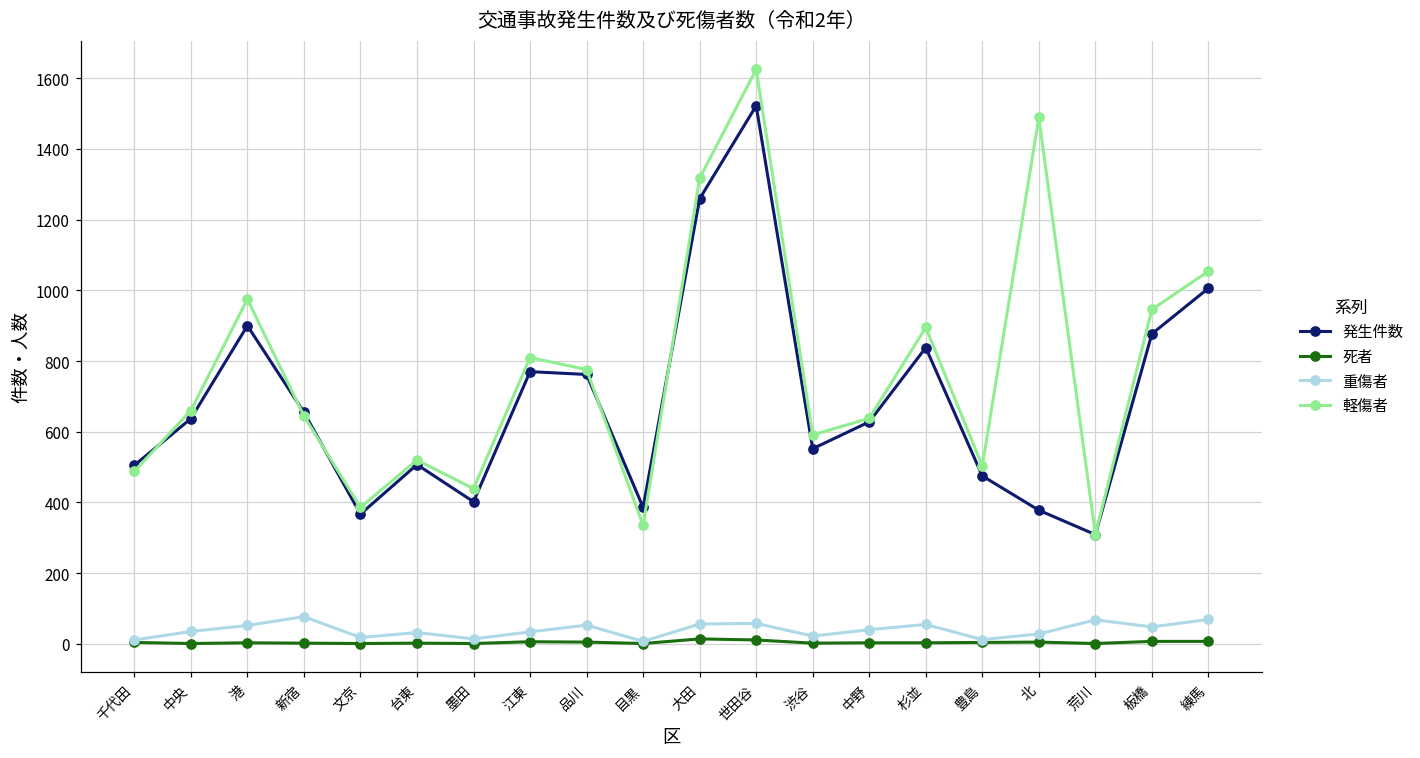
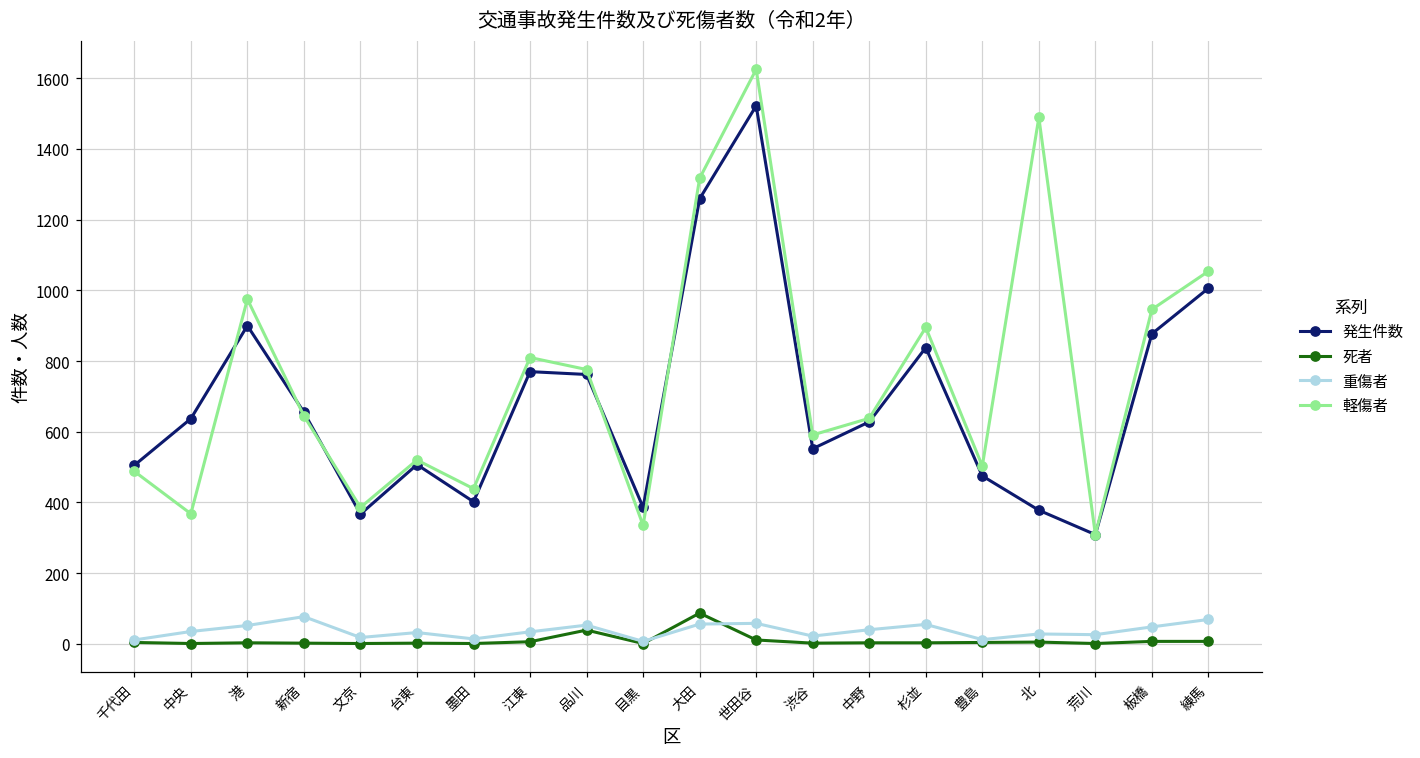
軽傷者, 中央: 660 -> 370
死者, 品川: 10 -> 40
死者, 大田: 10 -> 90
重傷者, 荒川: 70 -> 30
